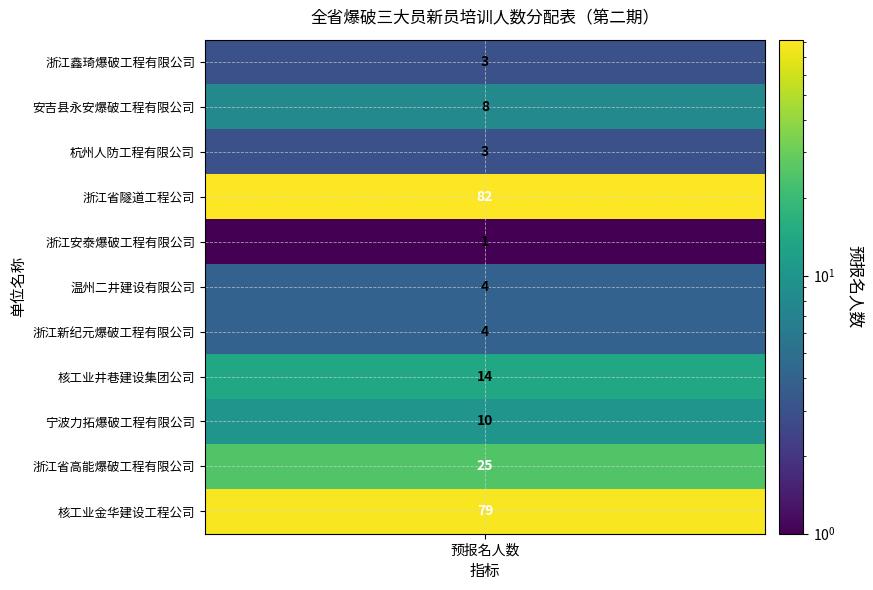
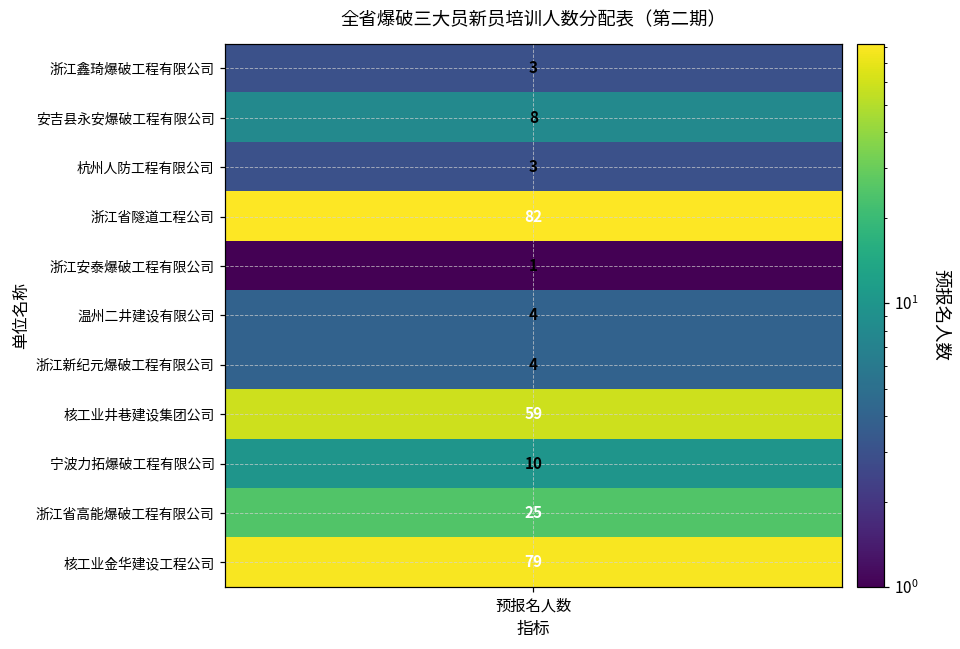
核工业井巷建设集团公司, 预报名人数: 14 -> 59
